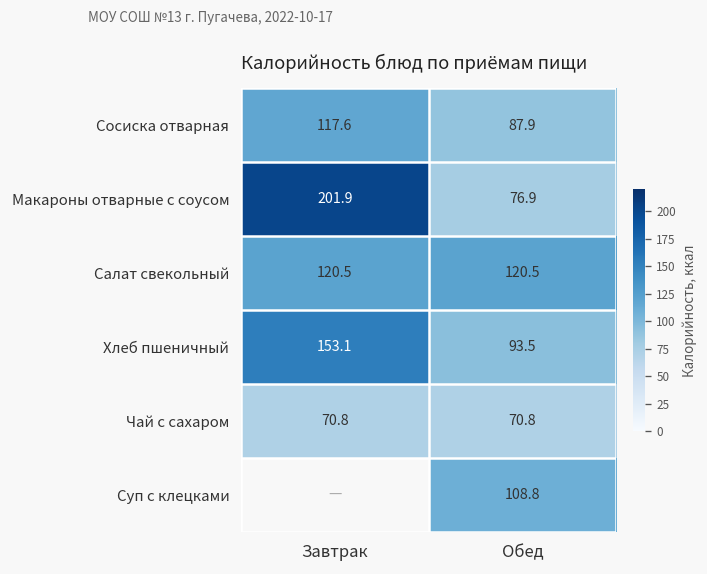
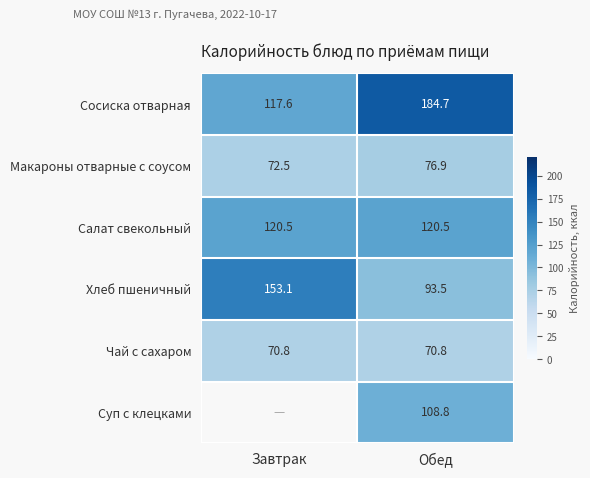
Сосиска отварная, Обед: 87.9 -> 184.7
Макароны отварные с соусом, Завтрак: 201.9 -> 72.5
